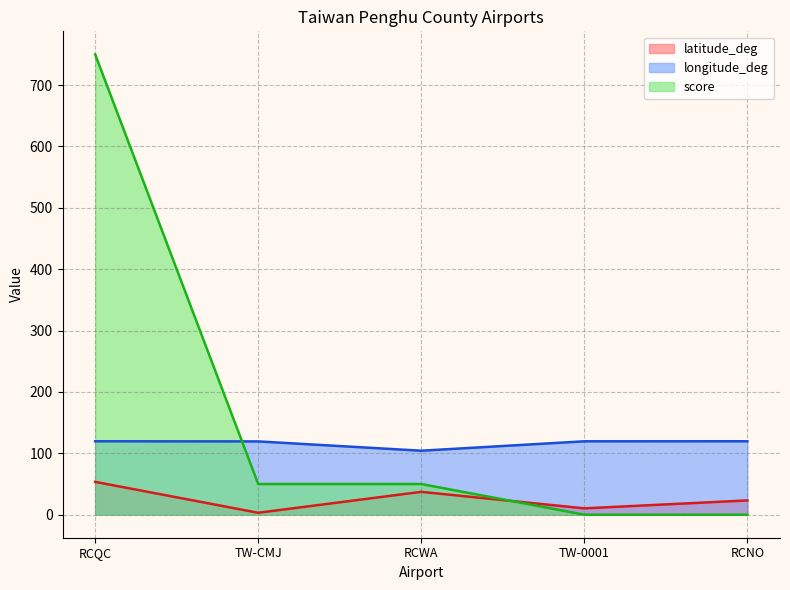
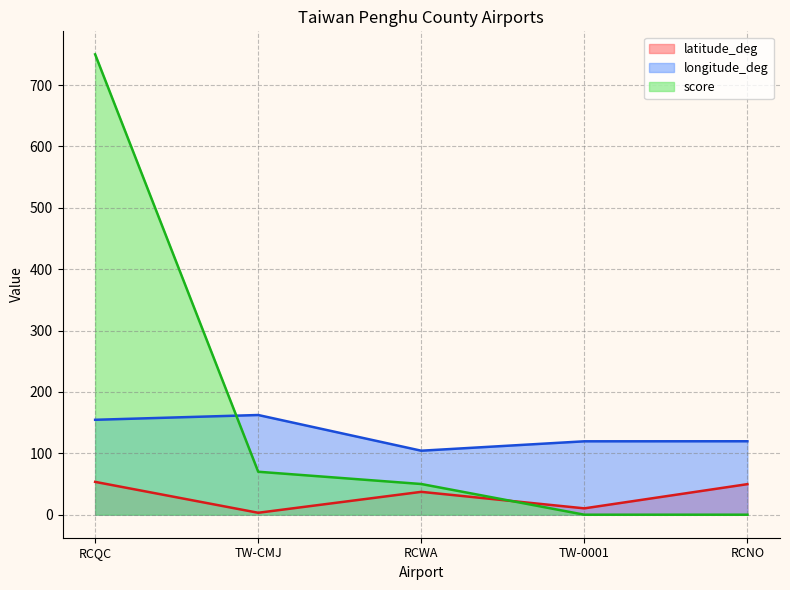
longitude_deg, RCQC: 120 -> 150
longitude_deg, TW-CMJ: 120 -> 160
score, TW-CMJ: 50 -> 70
latitude_deg, RCNO: 20 -> 50
